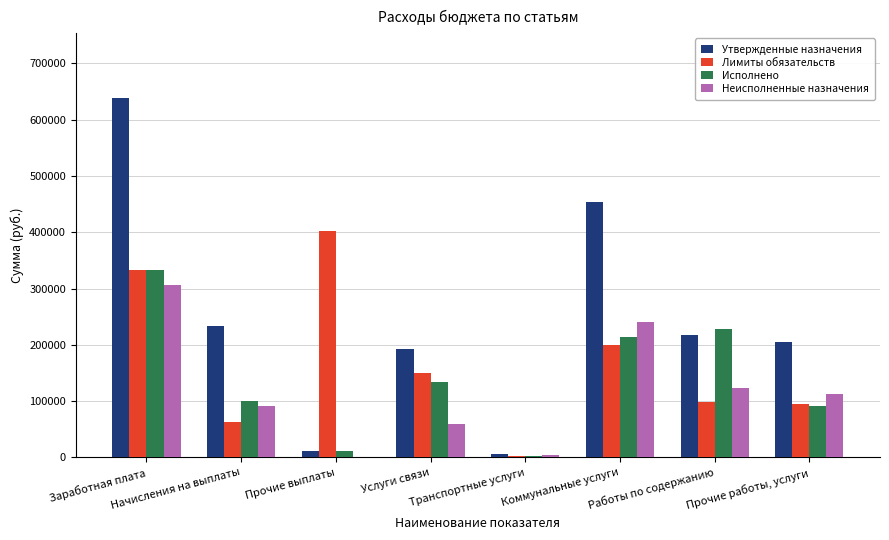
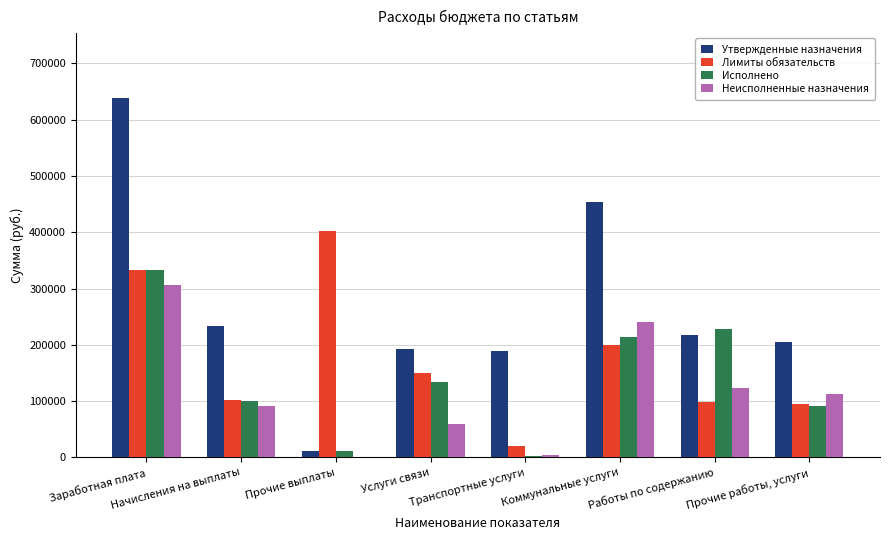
Лимиты обязательств, Начисления на выплаты: 60000 -> 100000
Утвержденные назначения, Транспортные услуги: 10000 -> 190000
Лимиты обязательств, Транспортные услуги: 0 -> 20000
